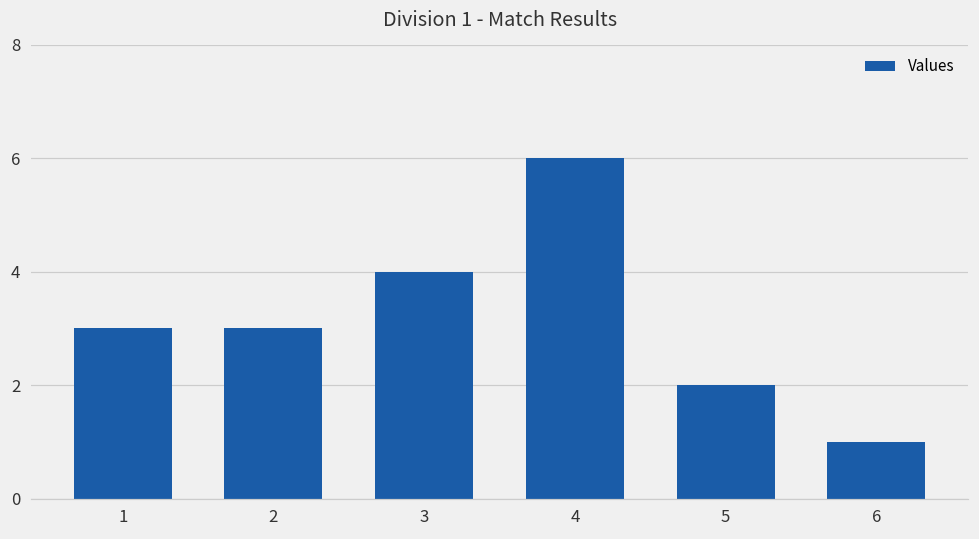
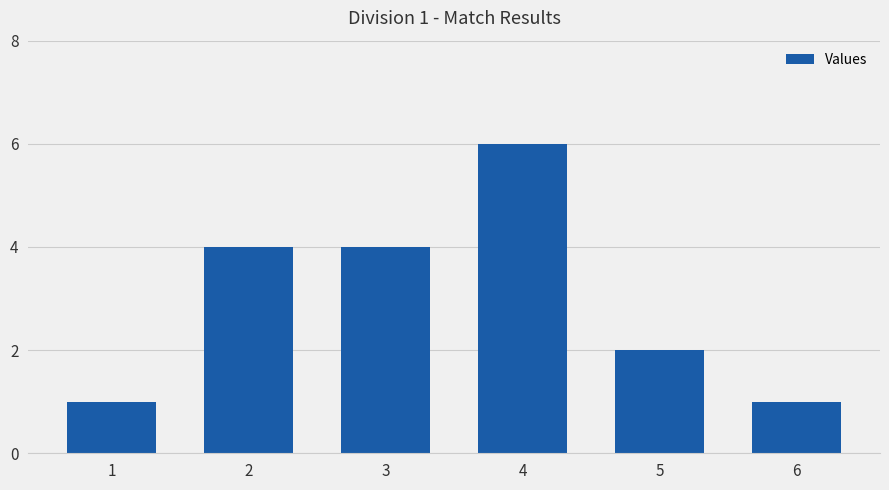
1: 3 -> 1
2: 3 -> 4
